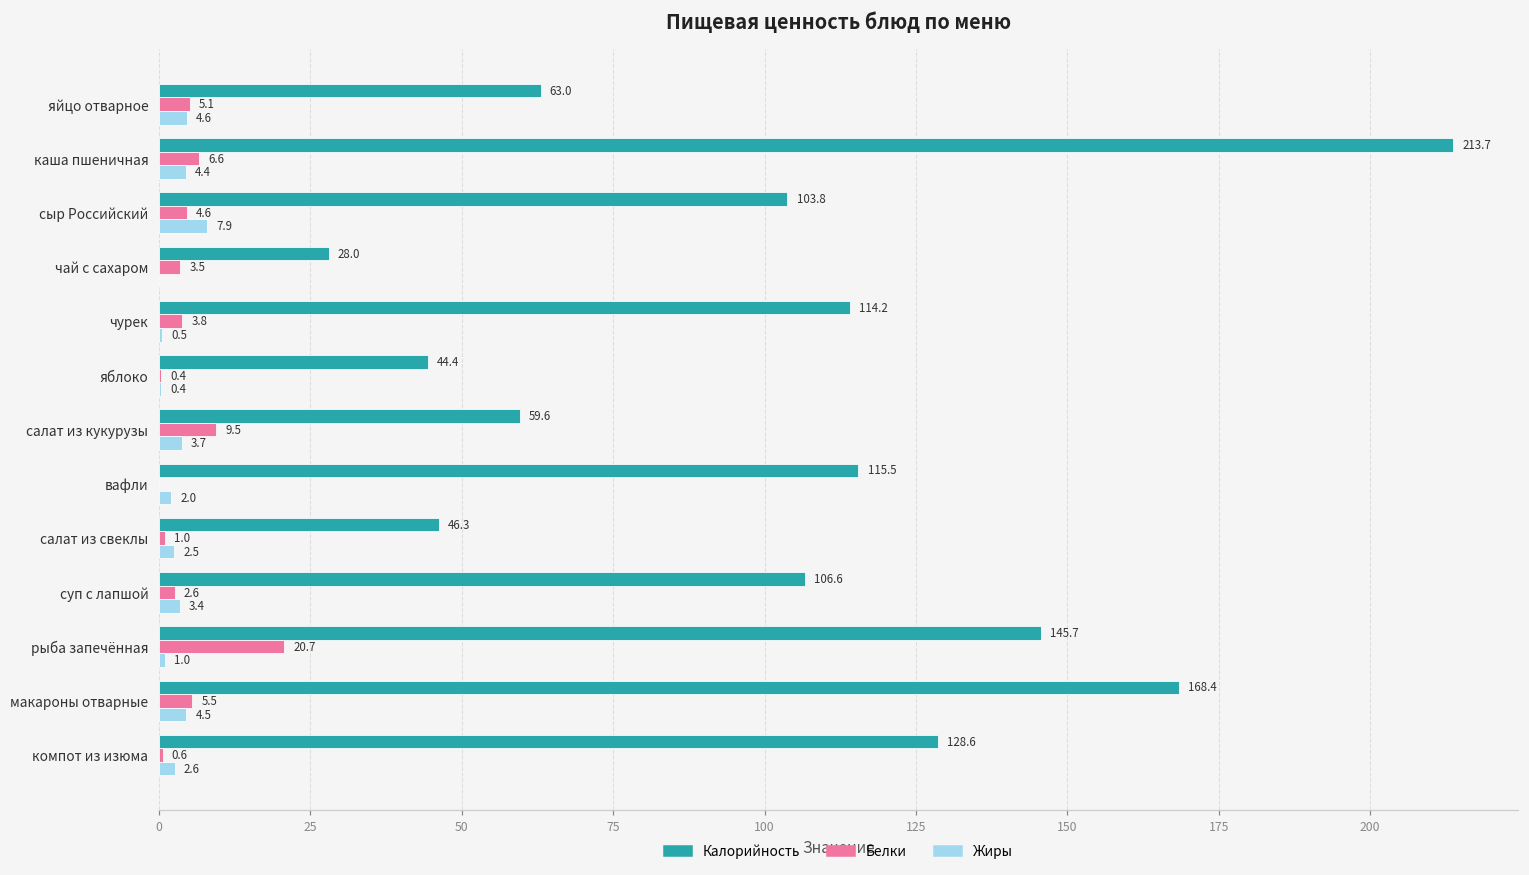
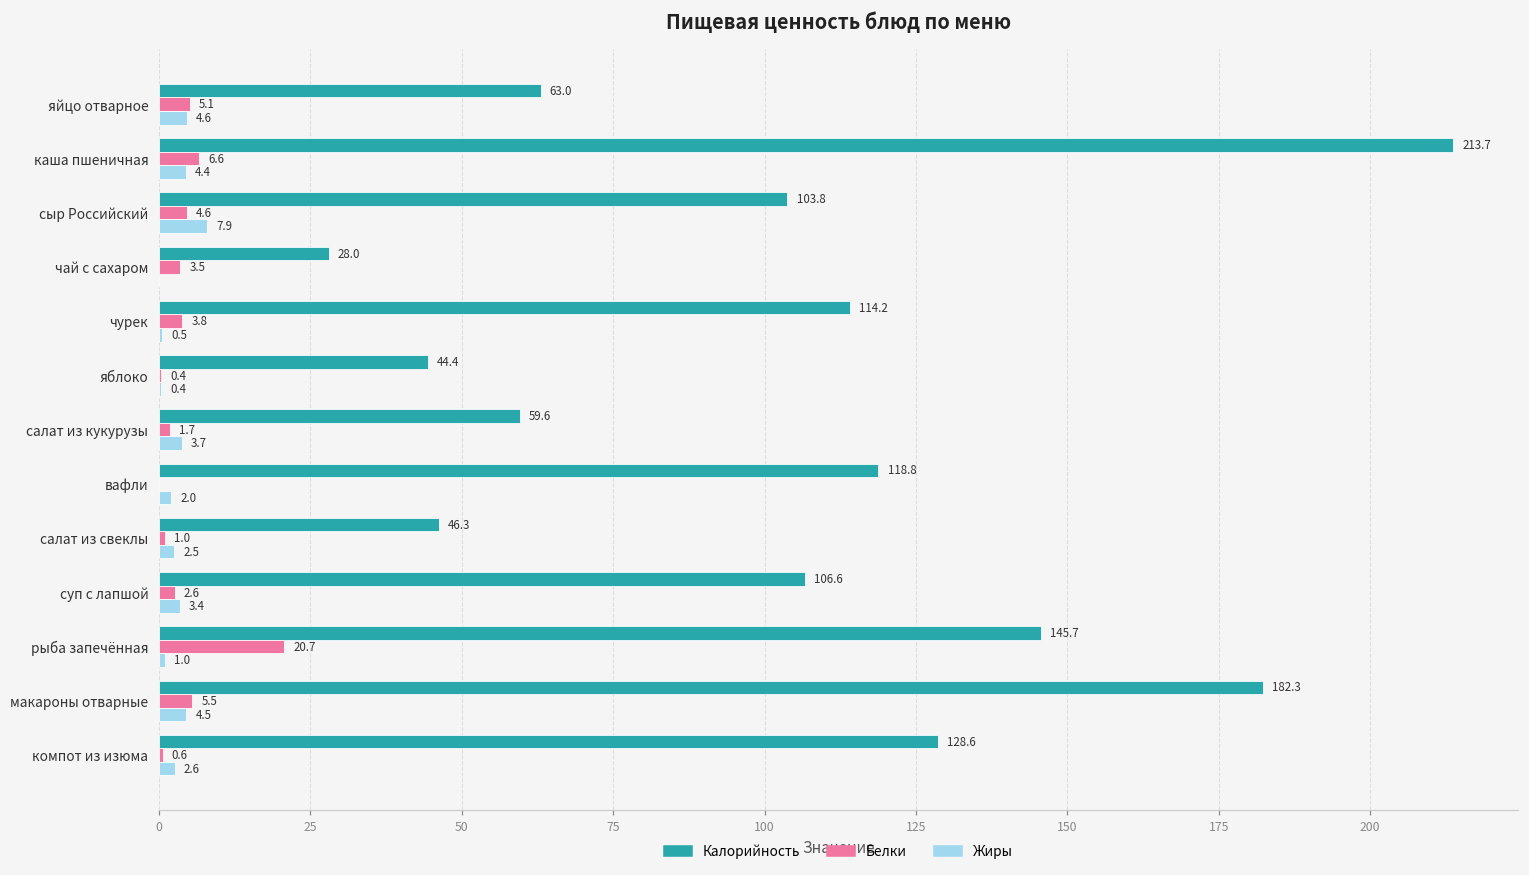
Белки, салат из кукурузы: 9.5 -> 1.7
Калорийность, вафли: 115.5 -> 118.8
Калорийность, макароны отварные: 168.4 -> 182.3
